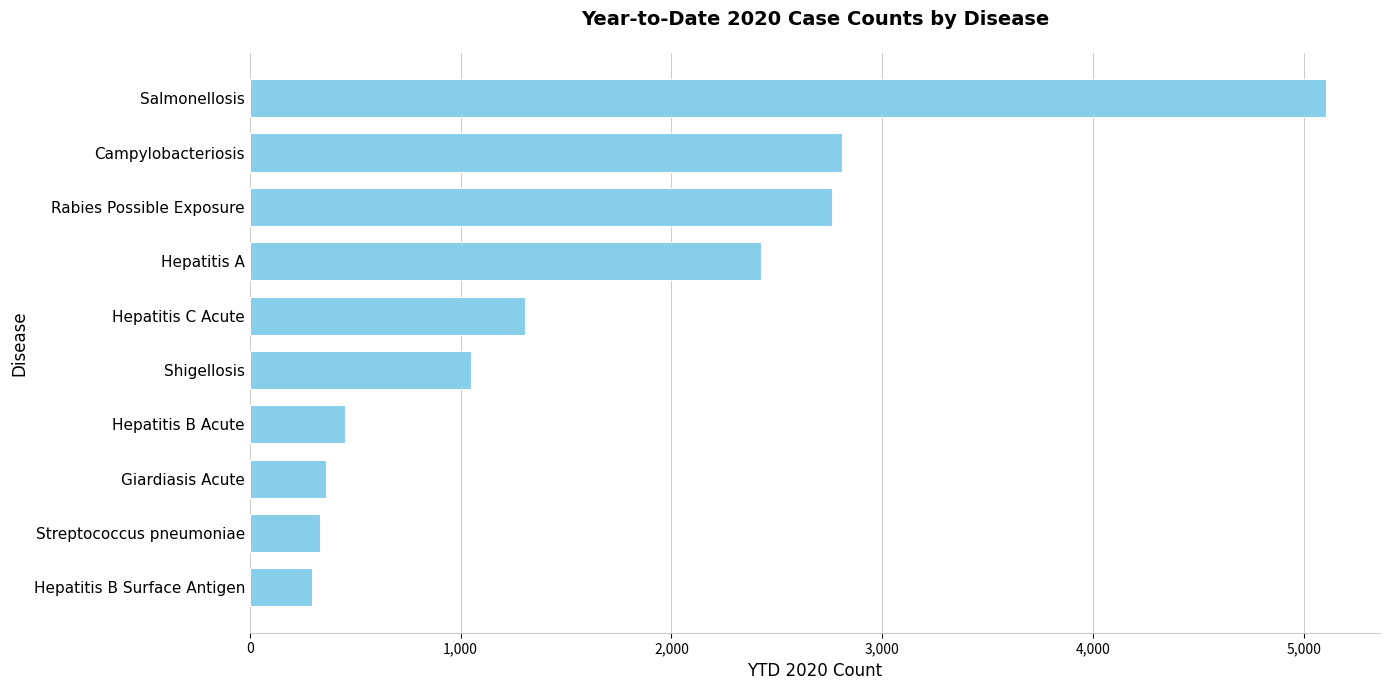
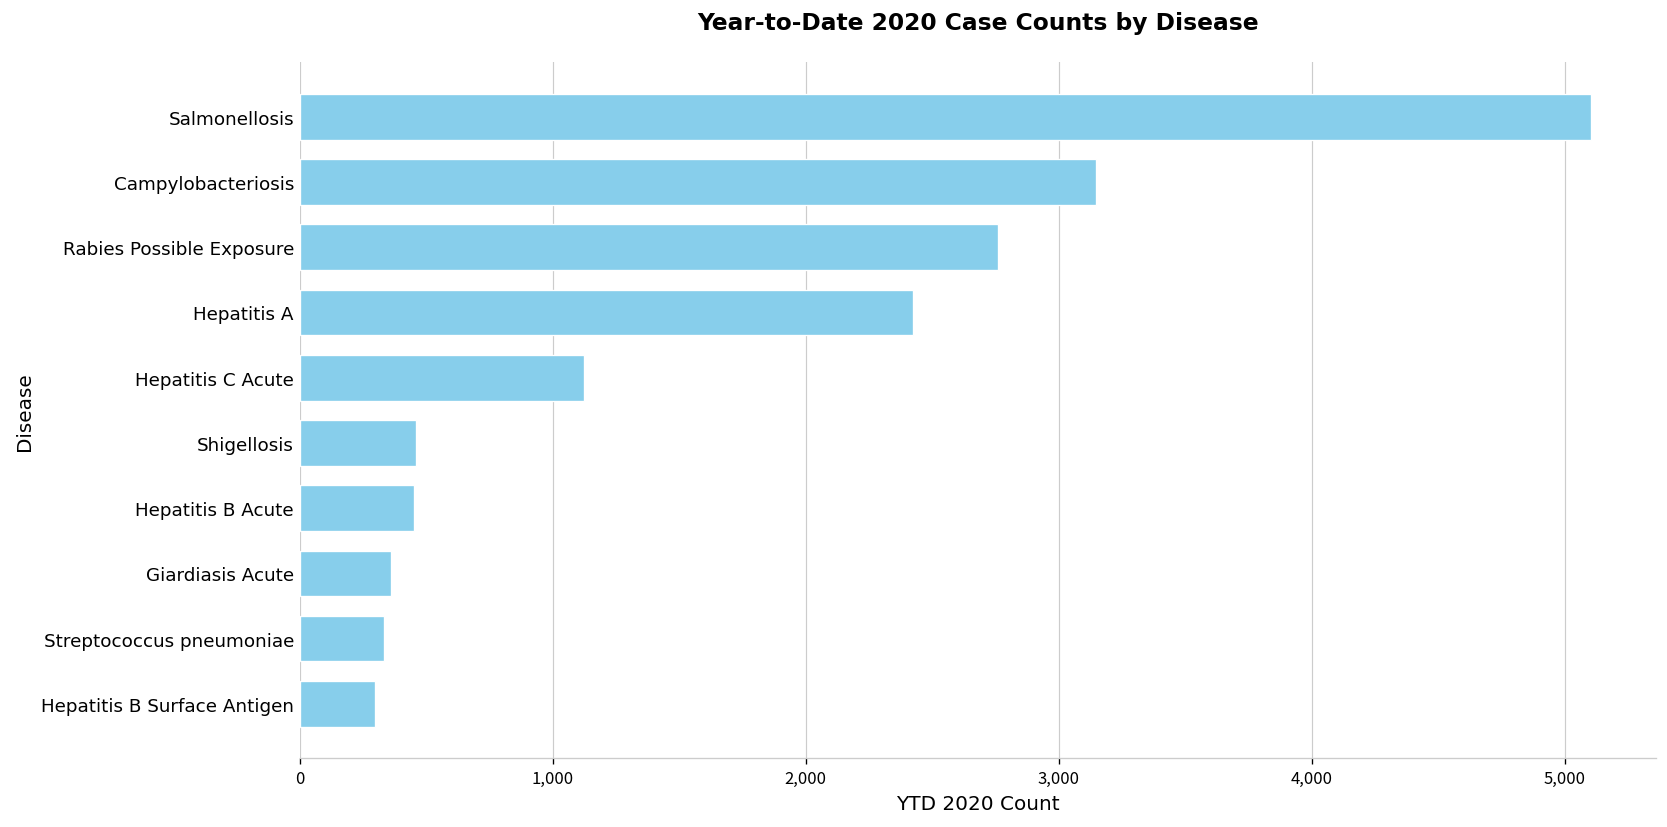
Campylobacteriosis: 2,810 -> 3,150
Hepatitis C Acute: 1,310 -> 1,120
Shigellosis: 1,050 -> 460
